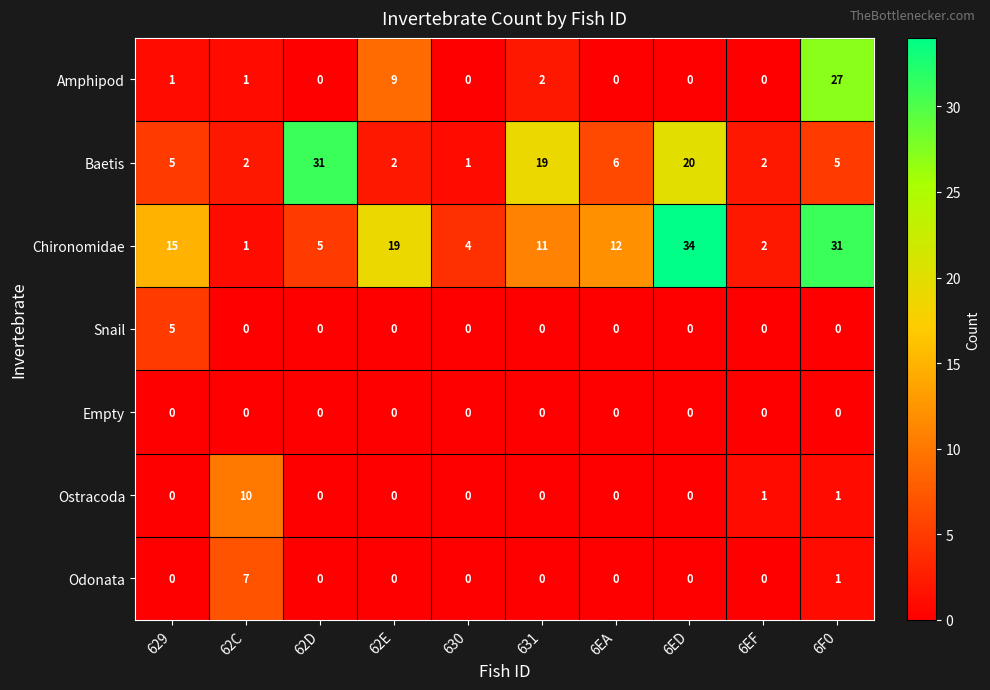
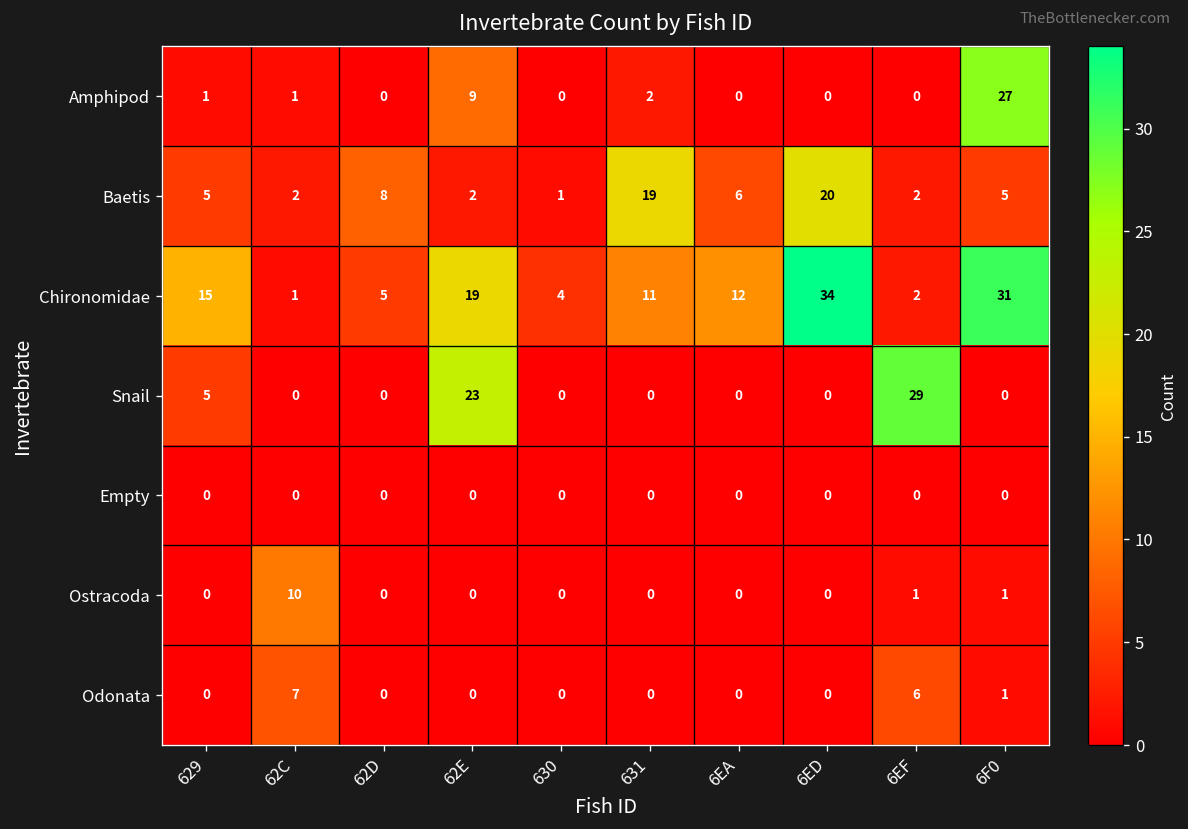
Baetis, 62D: 31 -> 8
Snail, 62E: 0 -> 23
Snail, 6EF: 0 -> 29
Odonata, 6EF: 0 -> 6
